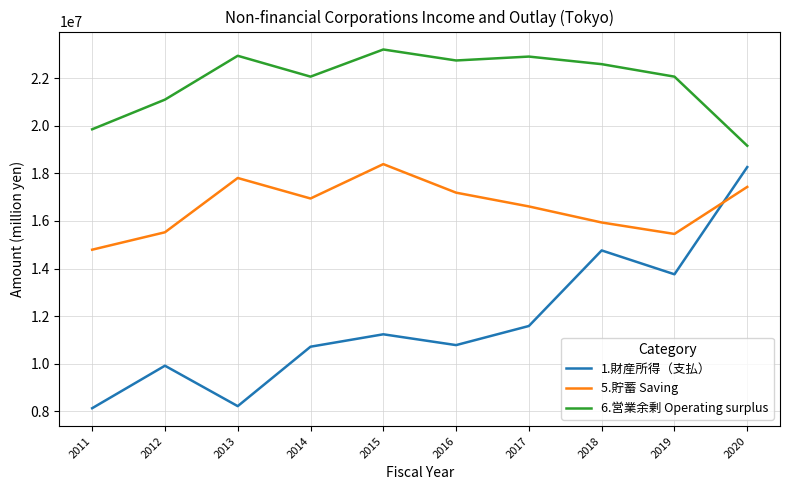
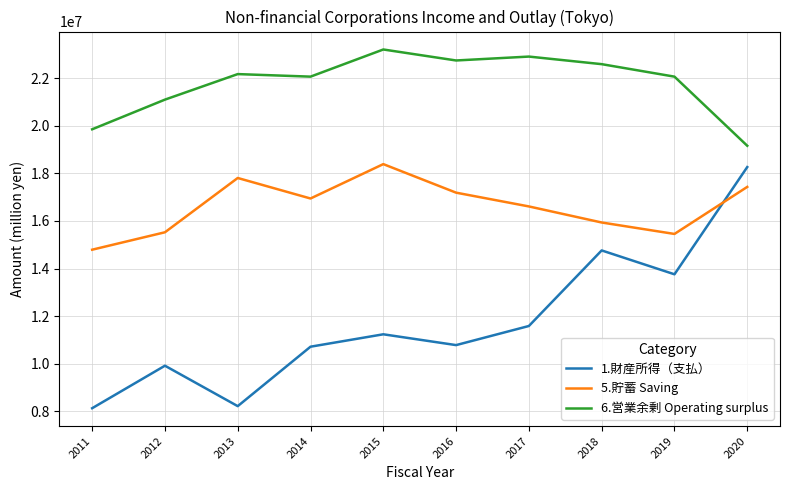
6.営業余剰 Operating surplus, 2013: 22900000 -> 22200000
